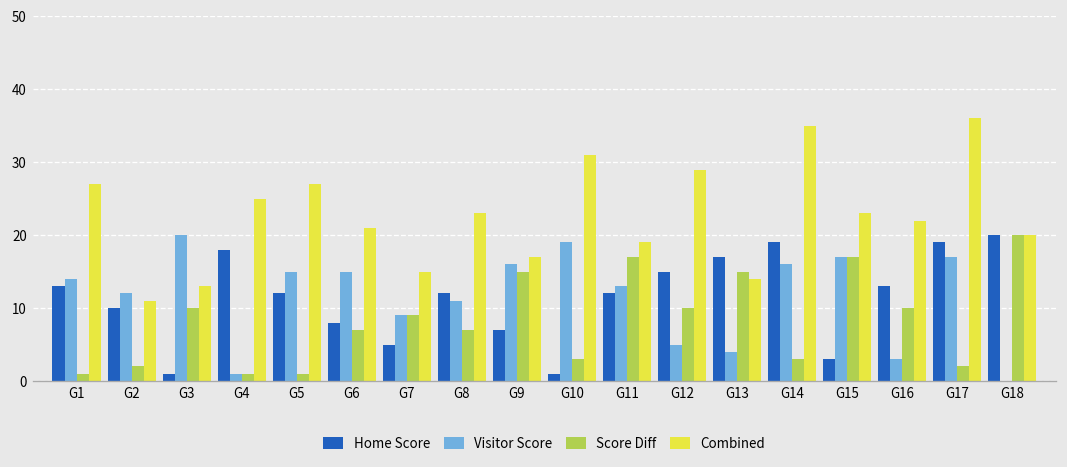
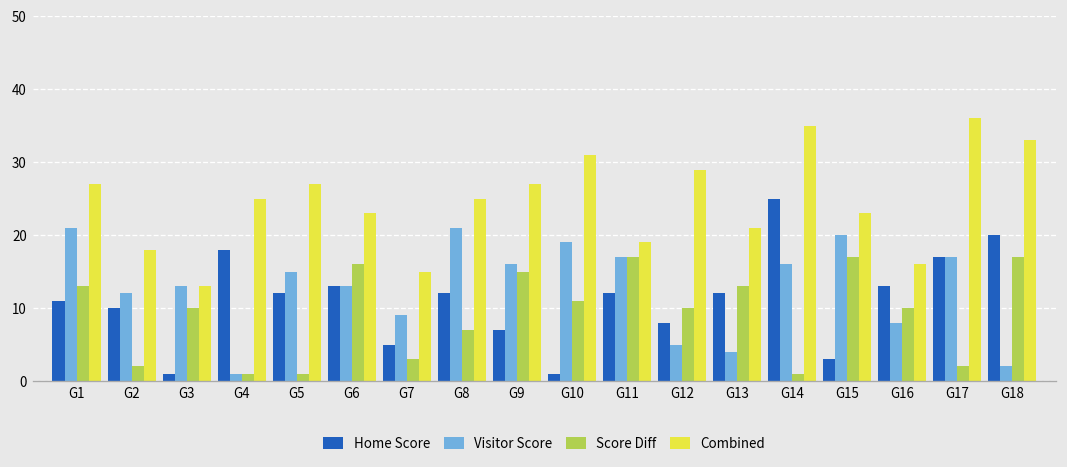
Home Score, G1: 13 -> 11
Visitor Score, G1: 14 -> 21
Score Diff, G1: 1 -> 13
Combined, G2: 11 -> 18
Visitor Score, G3: 20 -> 13
Home Score, G6: 8 -> 13
Visitor Score, G6: 15 -> 13
Score Diff, G6: 7 -> 16
Combined, G6: 21 -> 23
Score Diff, G7: 9 -> 3
Visitor Score, G8: 11 -> 21
Combined, G8: 23 -> 25
Combined, G9: 17 -> 27
Score Diff, G10: 3 -> 11
Visitor Score, G11: 13 -> 17
Home Score, G12: 15 -> 8
Home Score, G13: 17 -> 12
Score Diff, G13: 15 -> 13
Combined, G13: 14 -> 21
Home Score, G14: 19 -> 25
Score Diff, G14: 3 -> 1
Visitor Score, G15: 17 -> 20
Visitor Score, G16: 3 -> 8
Combined, G16: 22 -> 16
Home Score, G17: 19 -> 17
Visitor Score, G18: 0 -> 2
Score Diff, G18: 20 -> 17
Combined, G18: 20 -> 33
